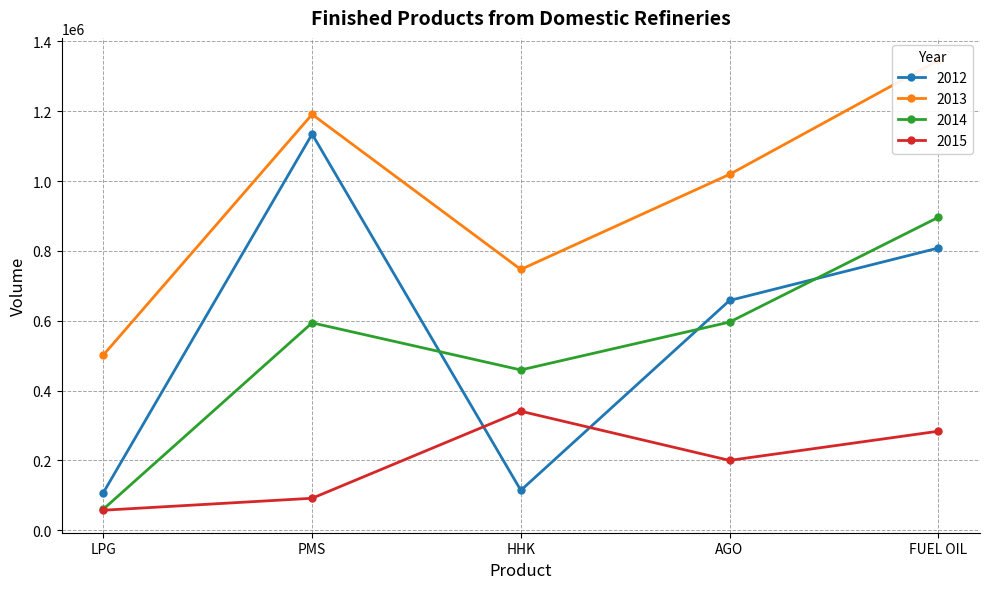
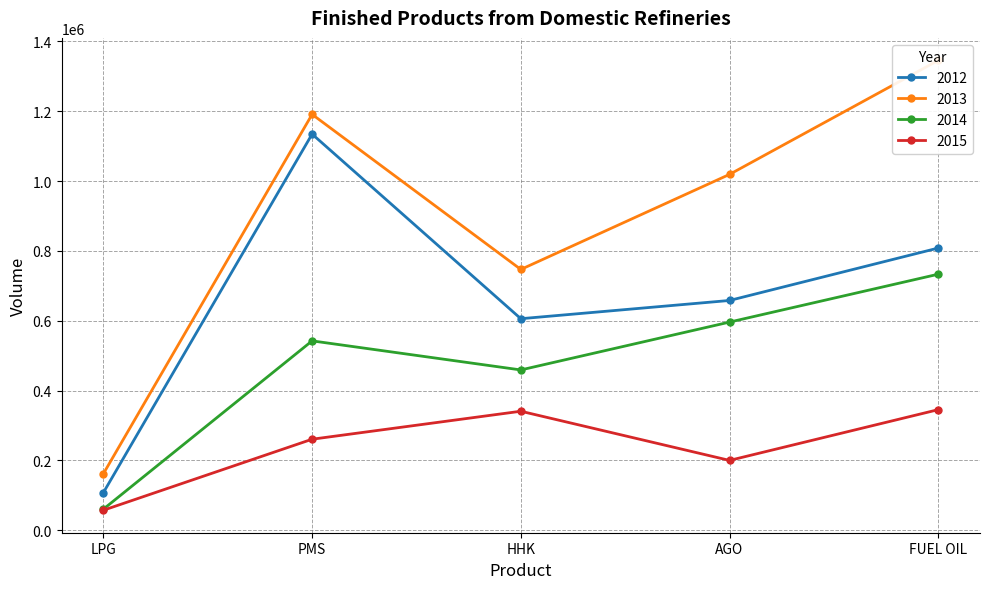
2013, LPG: 500000 -> 160000
2014, PMS: 590000 -> 540000
2015, PMS: 90000 -> 260000
2012, HHK: 110000 -> 610000
2014, FUEL OIL: 900000 -> 730000
2015, FUEL OIL: 280000 -> 350000
